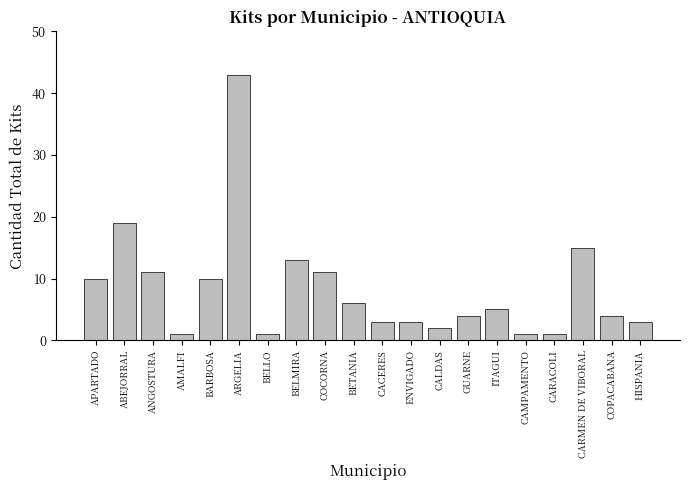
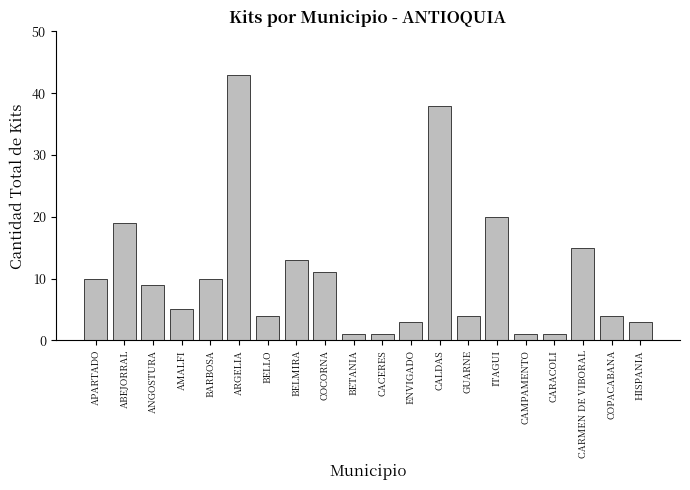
ANGOSTURA: 11 -> 9
AMALFI: 1 -> 5
BELLO: 1 -> 4
BETANIA: 6 -> 1
CACERES: 3 -> 1
CALDAS: 2 -> 38
ITAGUI: 5 -> 20
